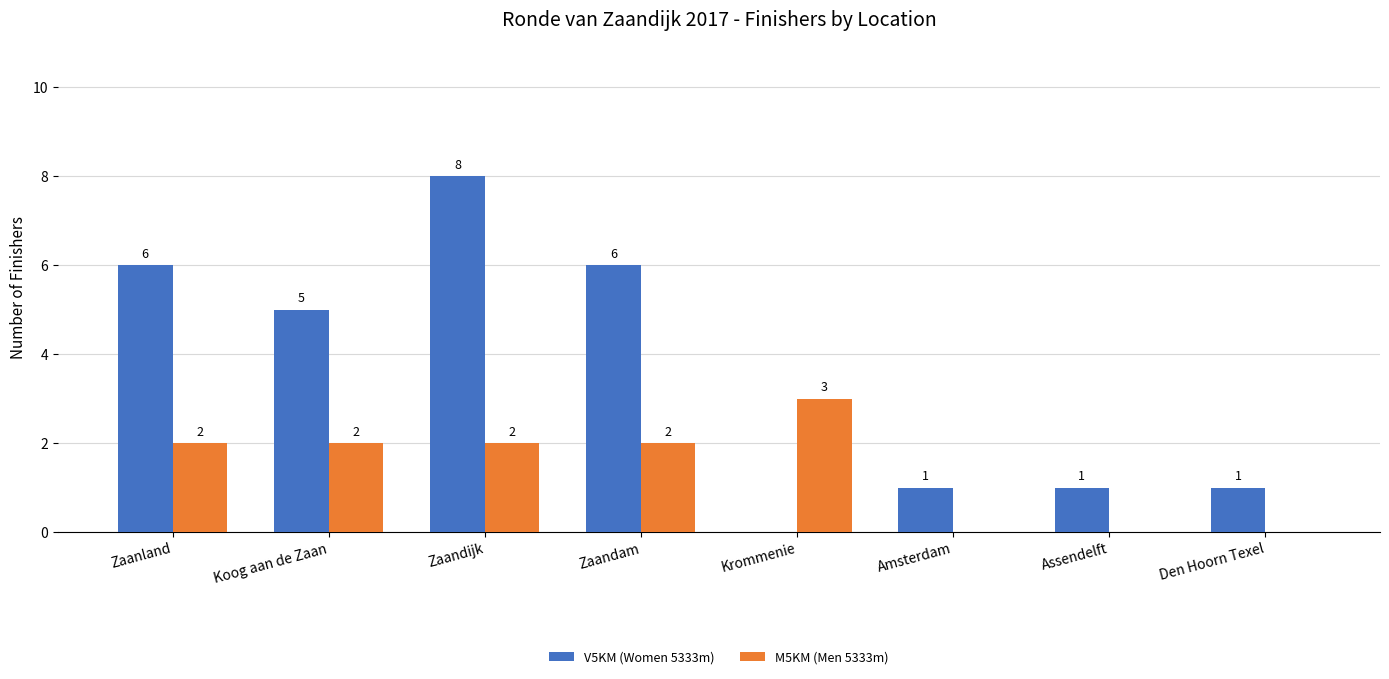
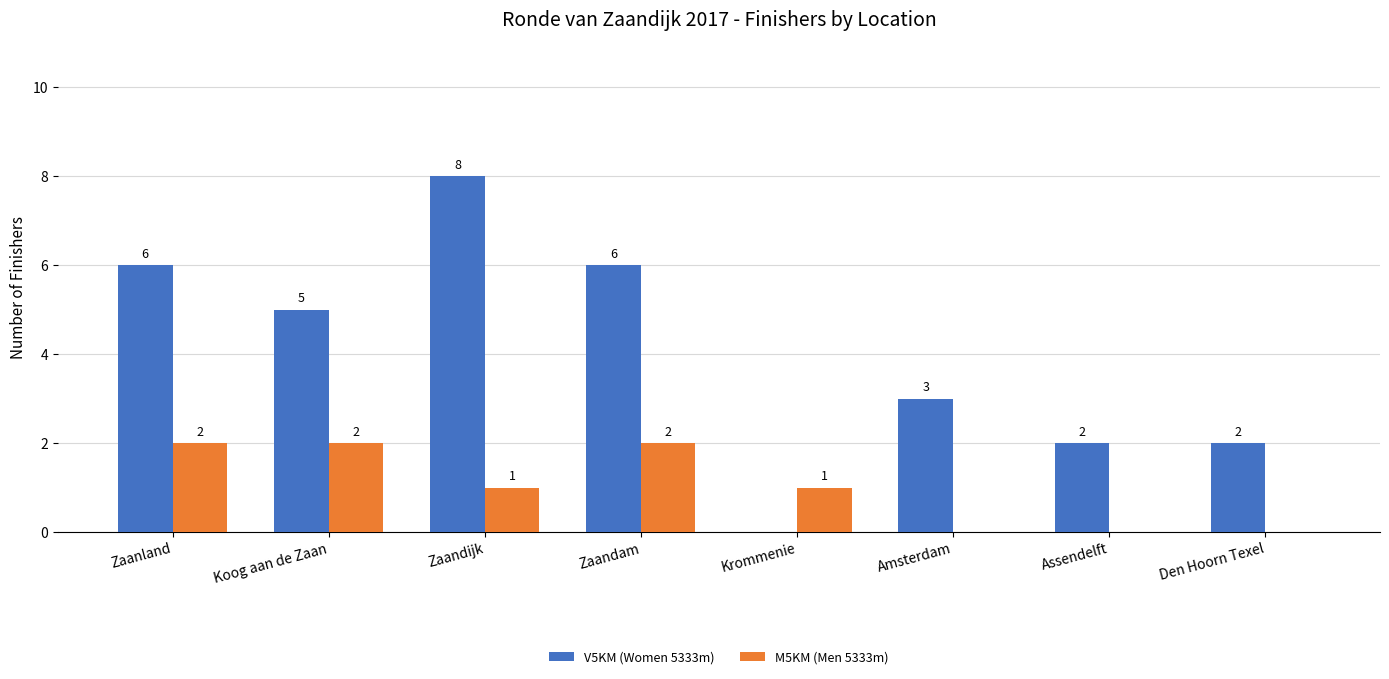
M5KM (Men 5333m), Zaandijk: 2 -> 1
M5KM (Men 5333m), Krommenie: 3 -> 1
V5KM (Women 5333m), Amsterdam: 1 -> 3
V5KM (Women 5333m), Assendelft: 1 -> 2
V5KM (Women 5333m), Den Hoorn Texel: 1 -> 2
